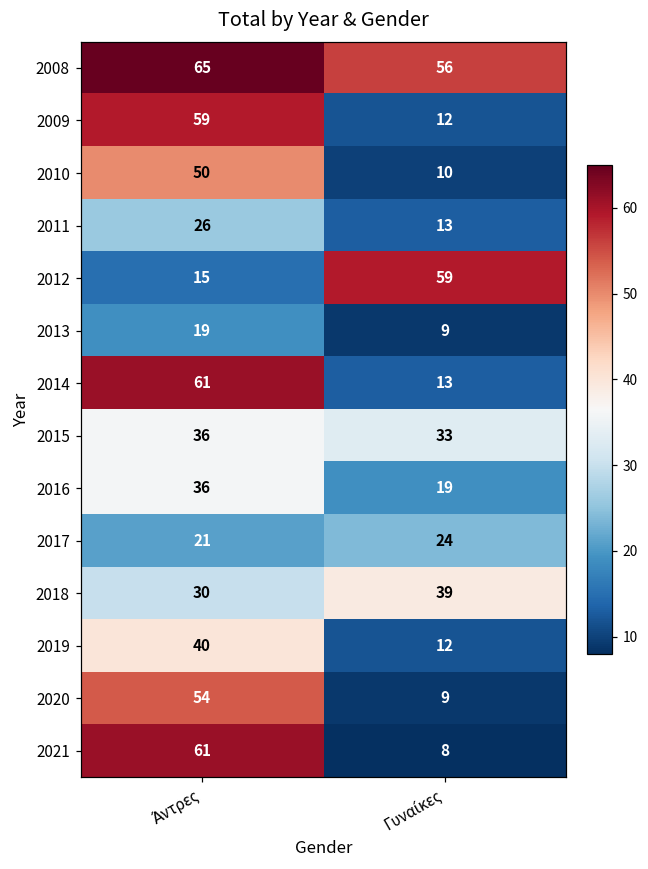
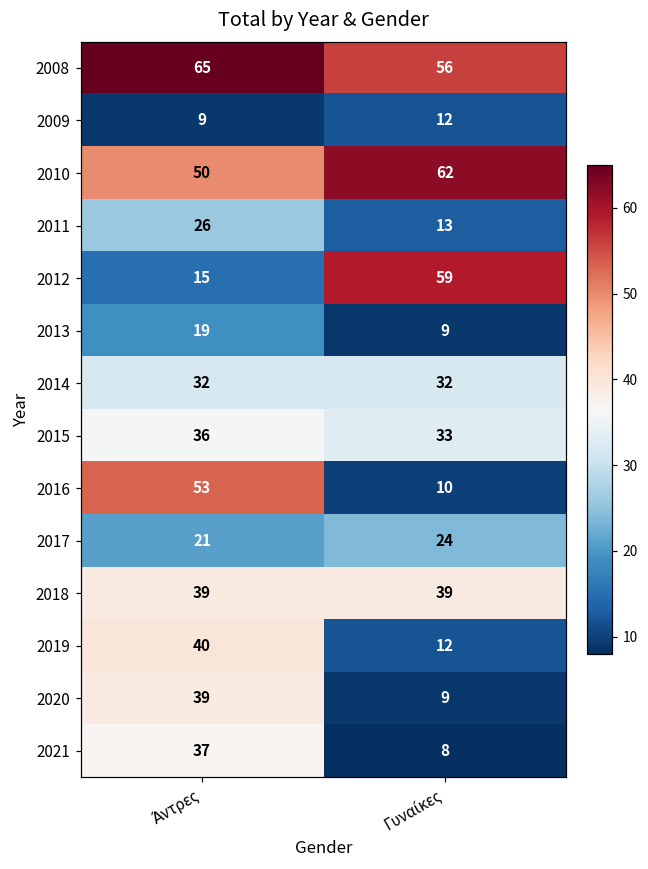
2009, Άντρες: 59 -> 9
2010, Γυναίκες: 10 -> 62
2014, Άντρες: 61 -> 32
2014, Γυναίκες: 13 -> 32
2016, Άντρες: 36 -> 53
2016, Γυναίκες: 19 -> 10
2018, Άντρες: 30 -> 39
2020, Άντρες: 54 -> 39
2021, Άντρες: 61 -> 37
